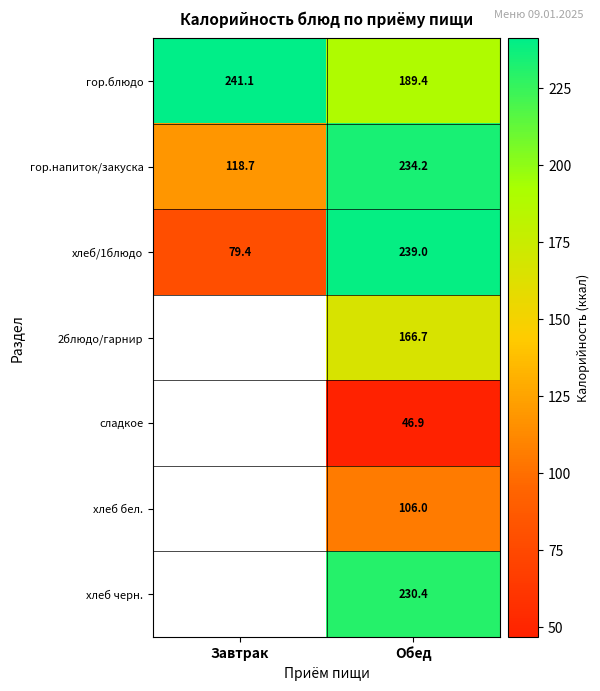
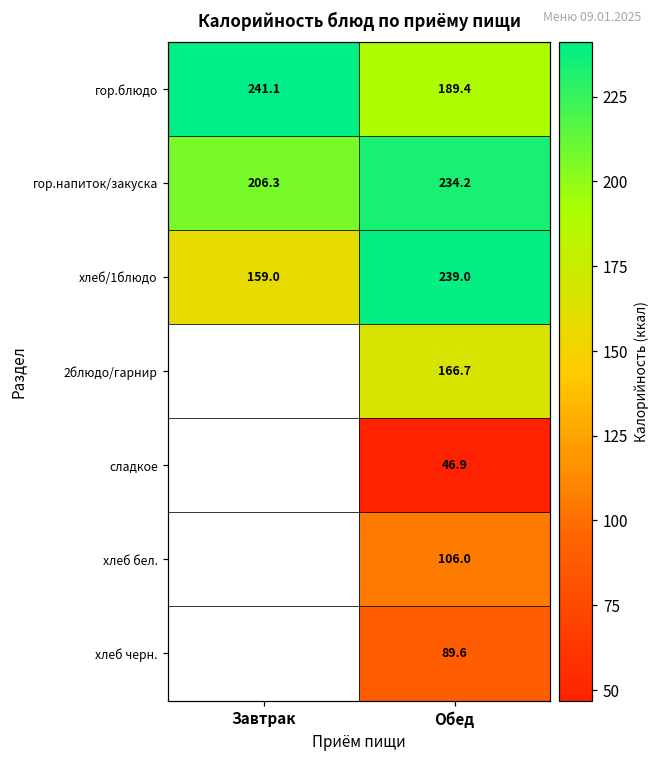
гор.напиток/закуска, Завтрак: 118.7 -> 206.3
хлеб/1блюдо, Завтрак: 79.4 -> 159.0
хлеб черн., Обед: 230.4 -> 89.6
